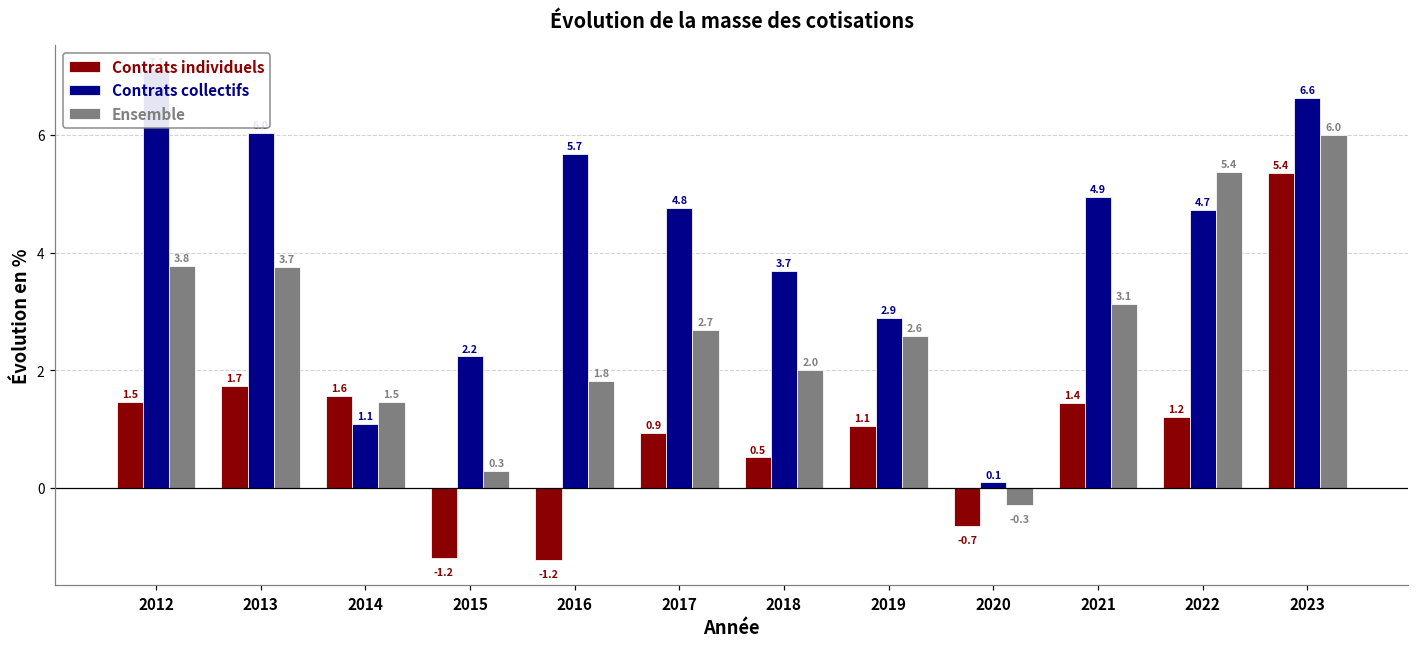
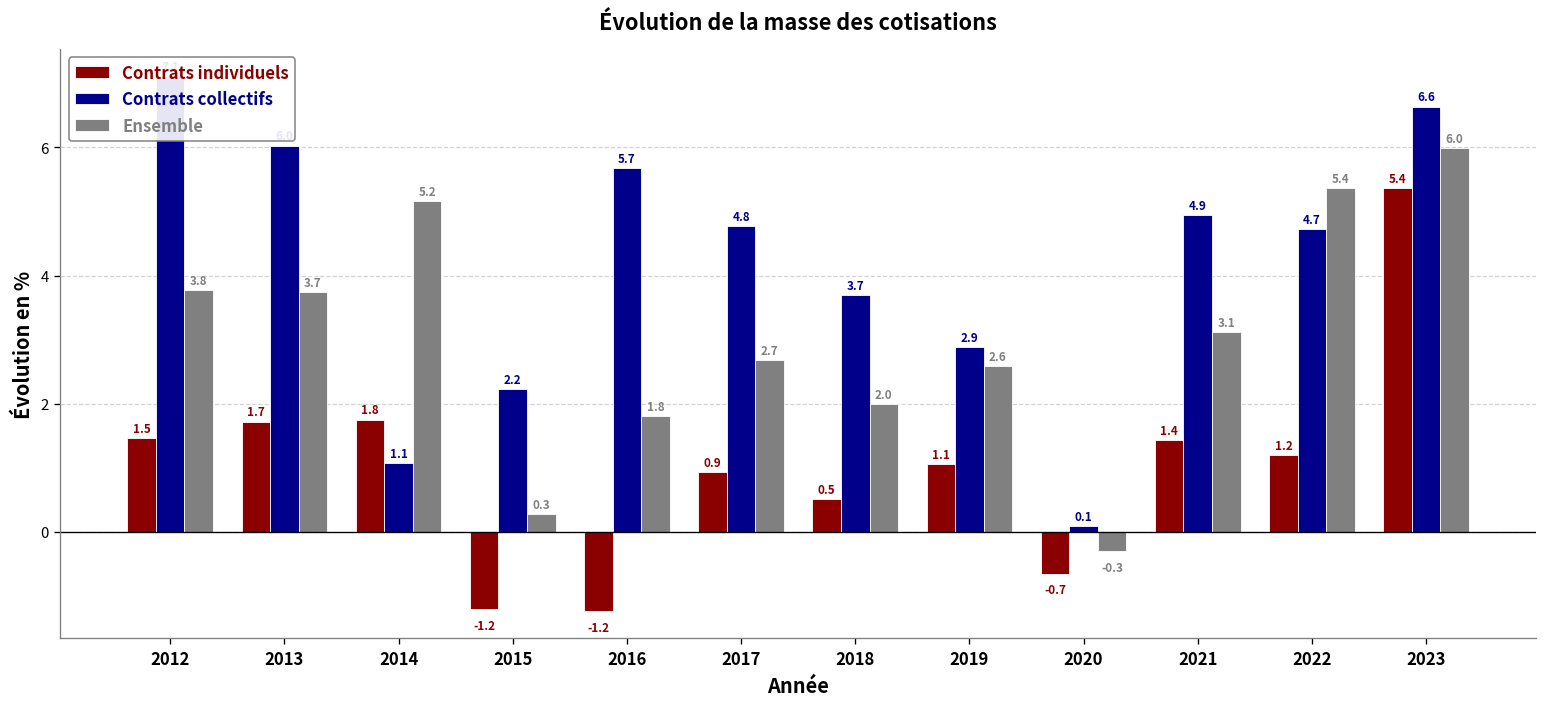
Contrats individuels, 2014: 1.6 -> 1.8
Ensemble, 2014: 1.5 -> 5.2
